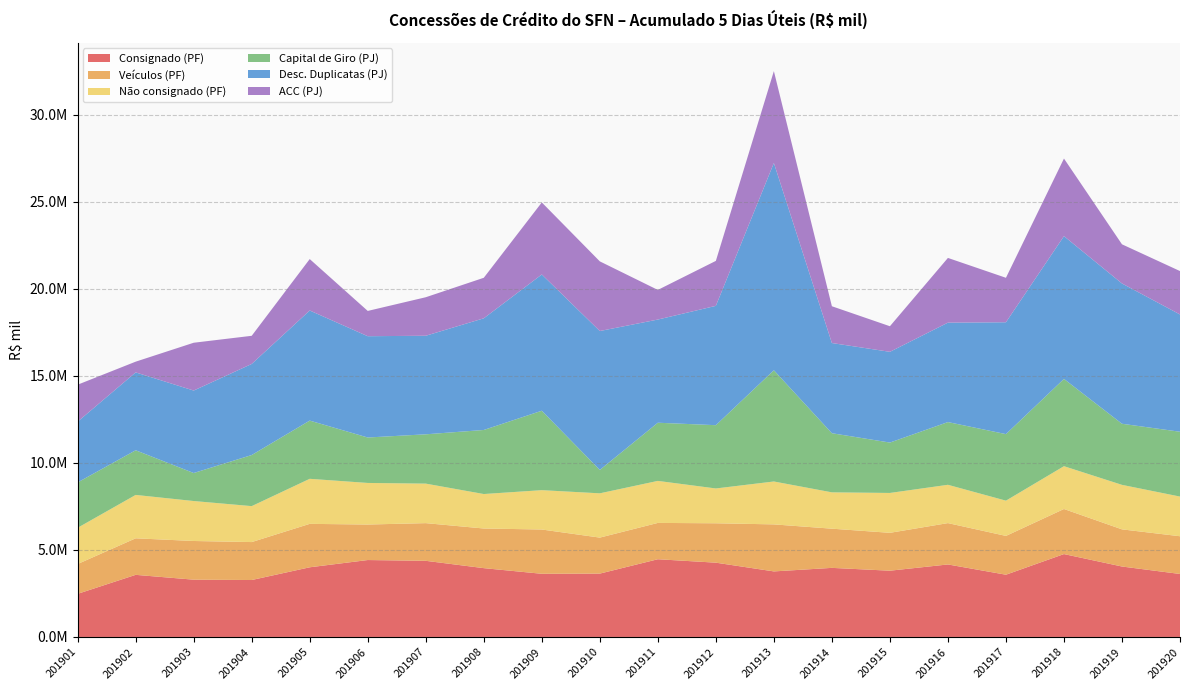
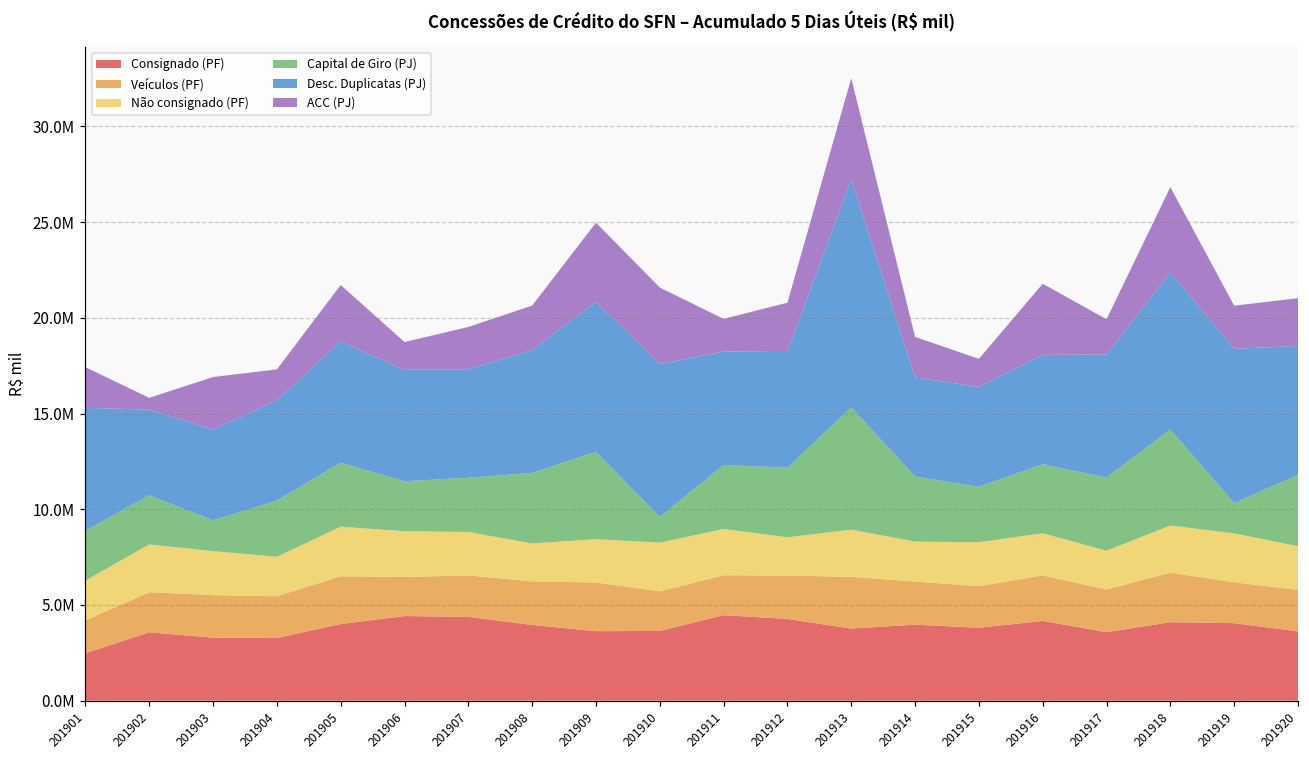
Desc. Duplicatas (PJ), 201901: 3500000 -> 6400000
Desc. Duplicatas (PJ), 201912: 6900000 -> 6000000
ACC (PJ), 201917: 2600000 -> 1800000
Consignado (PF), 201918: 4800000 -> 4100000
Capital de Giro (PJ), 201919: 3500000 -> 1600000
